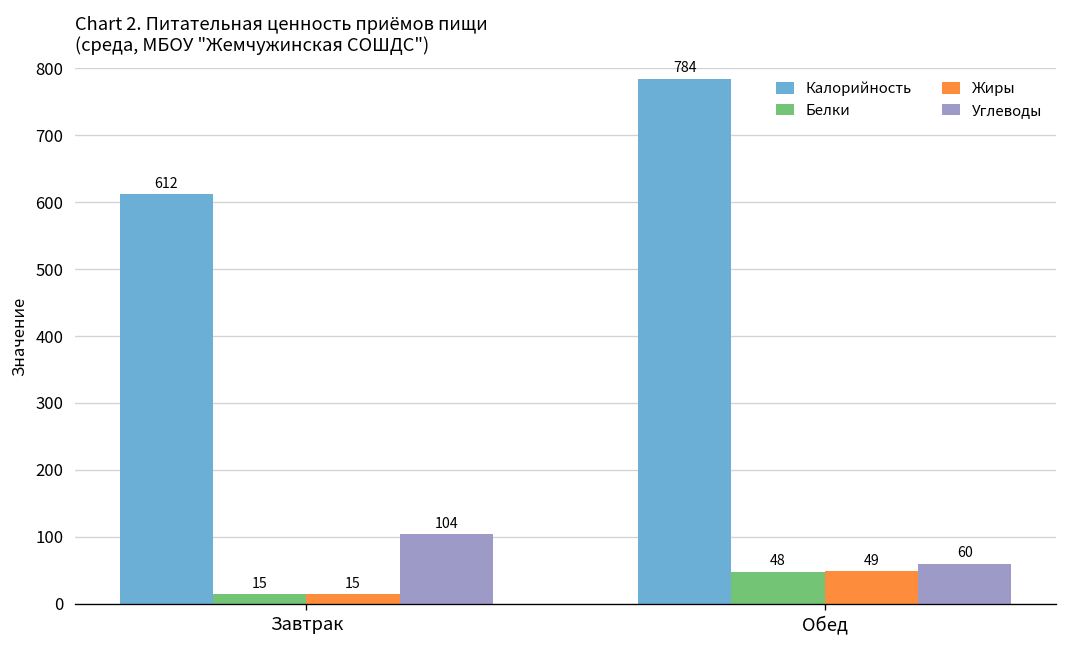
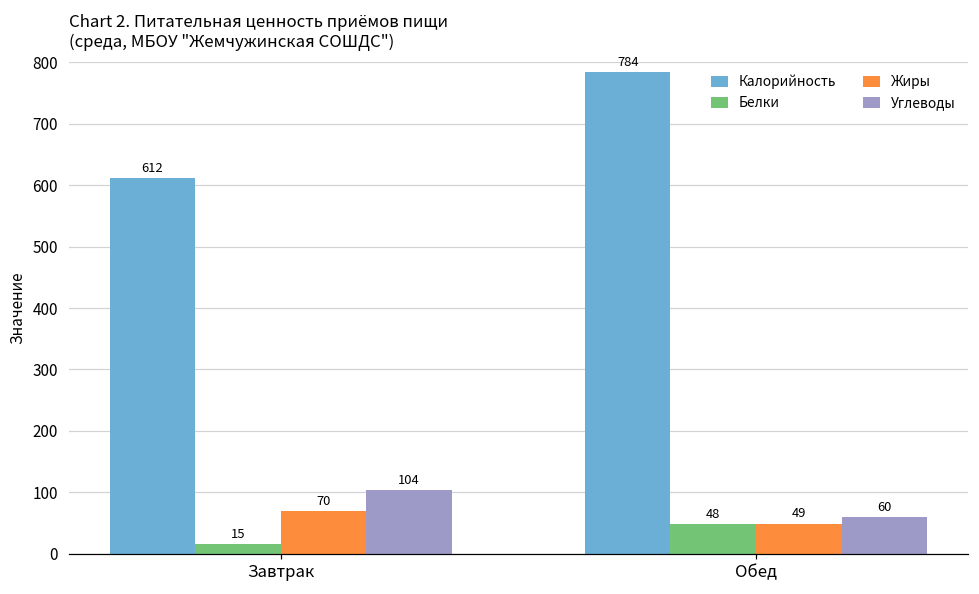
Жиры, Завтрак: 15 -> 70
